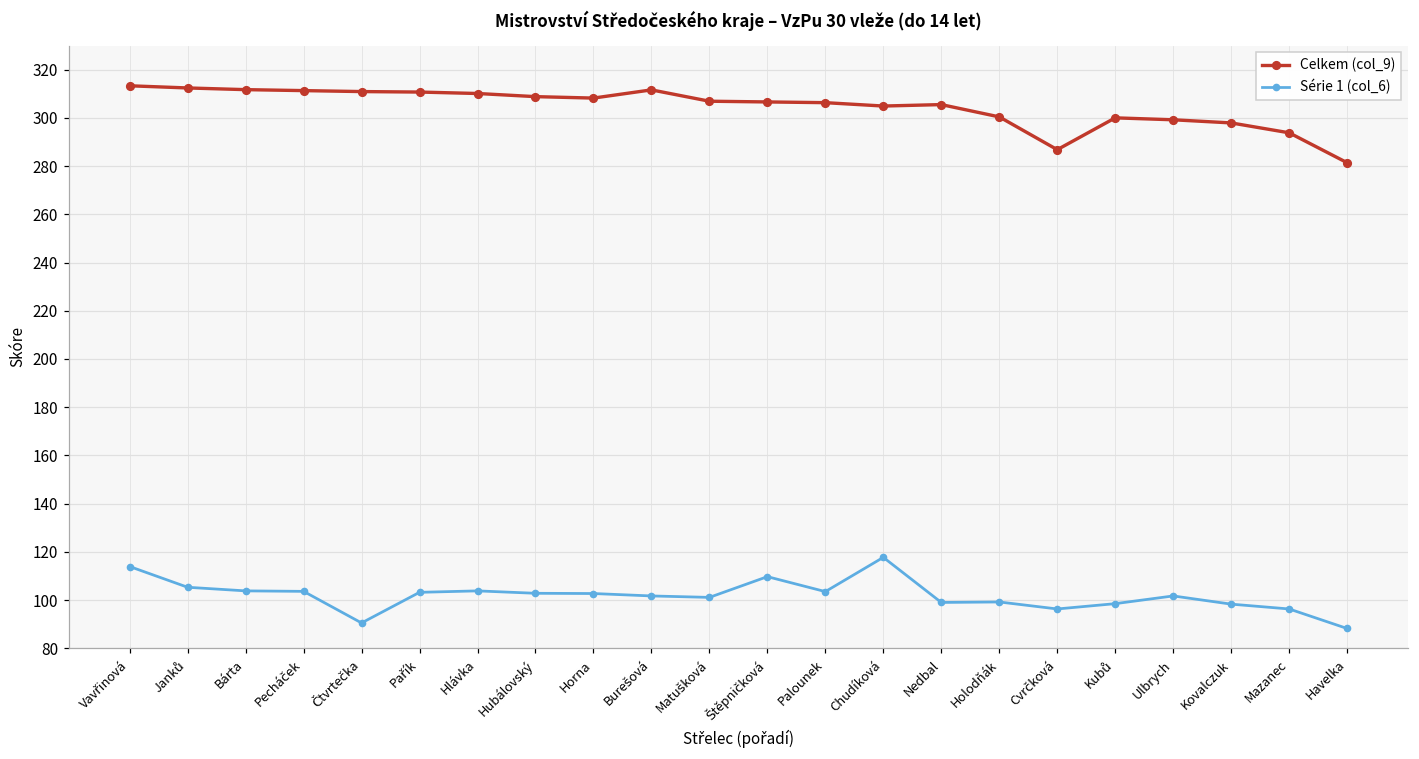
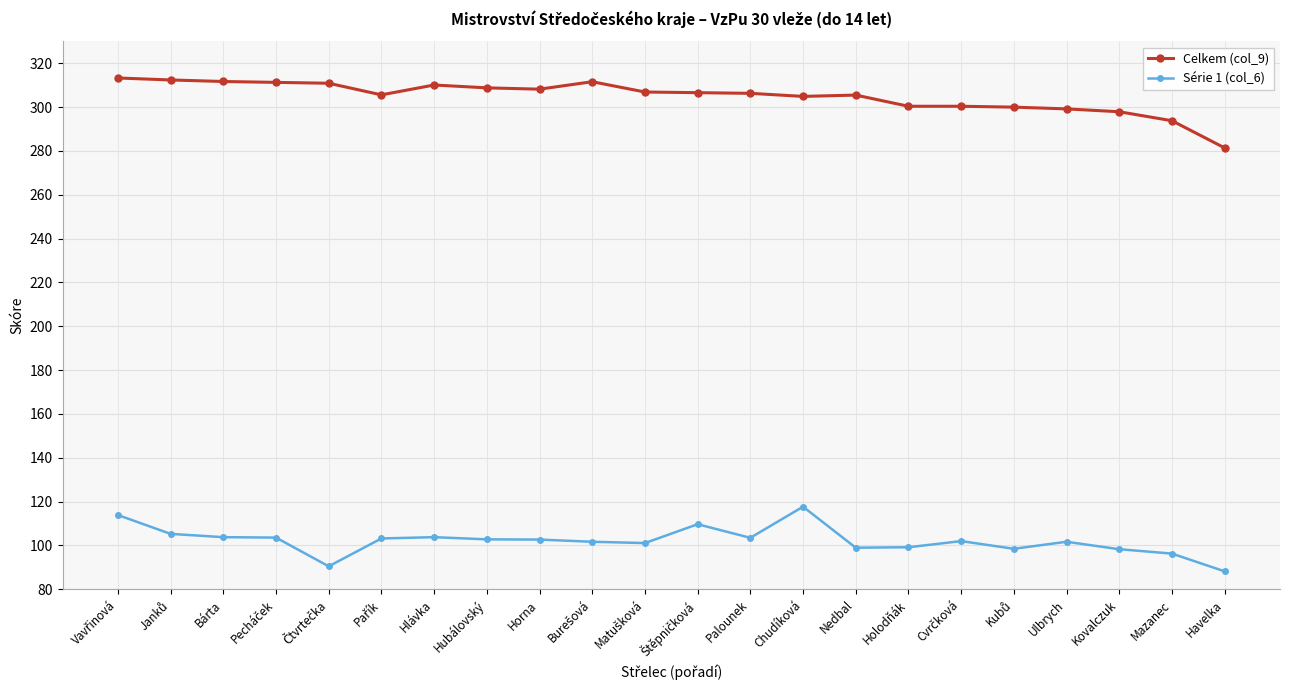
Celkem (col_9), Pařík: 311 -> 306
Celkem (col_9), Cvrčková: 287 -> 300
Série 1 (col_6), Cvrčková: 96 -> 102
